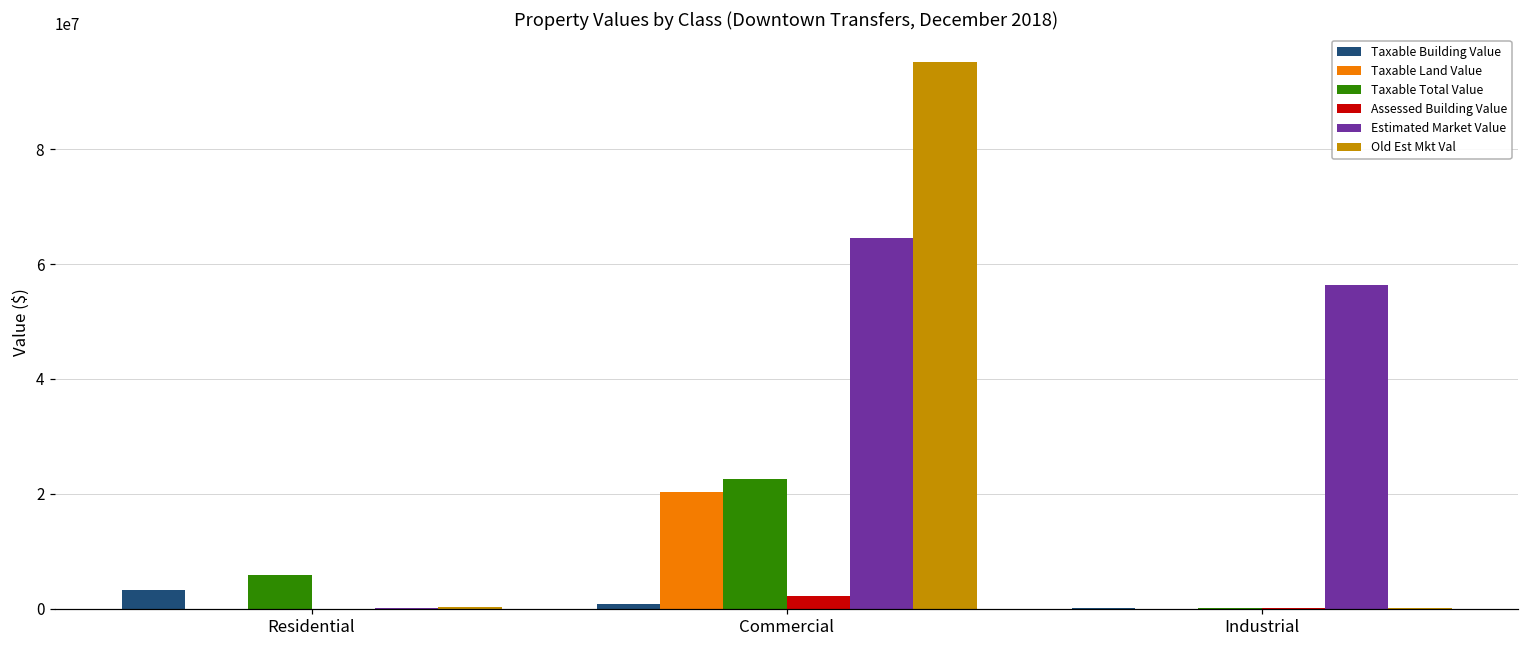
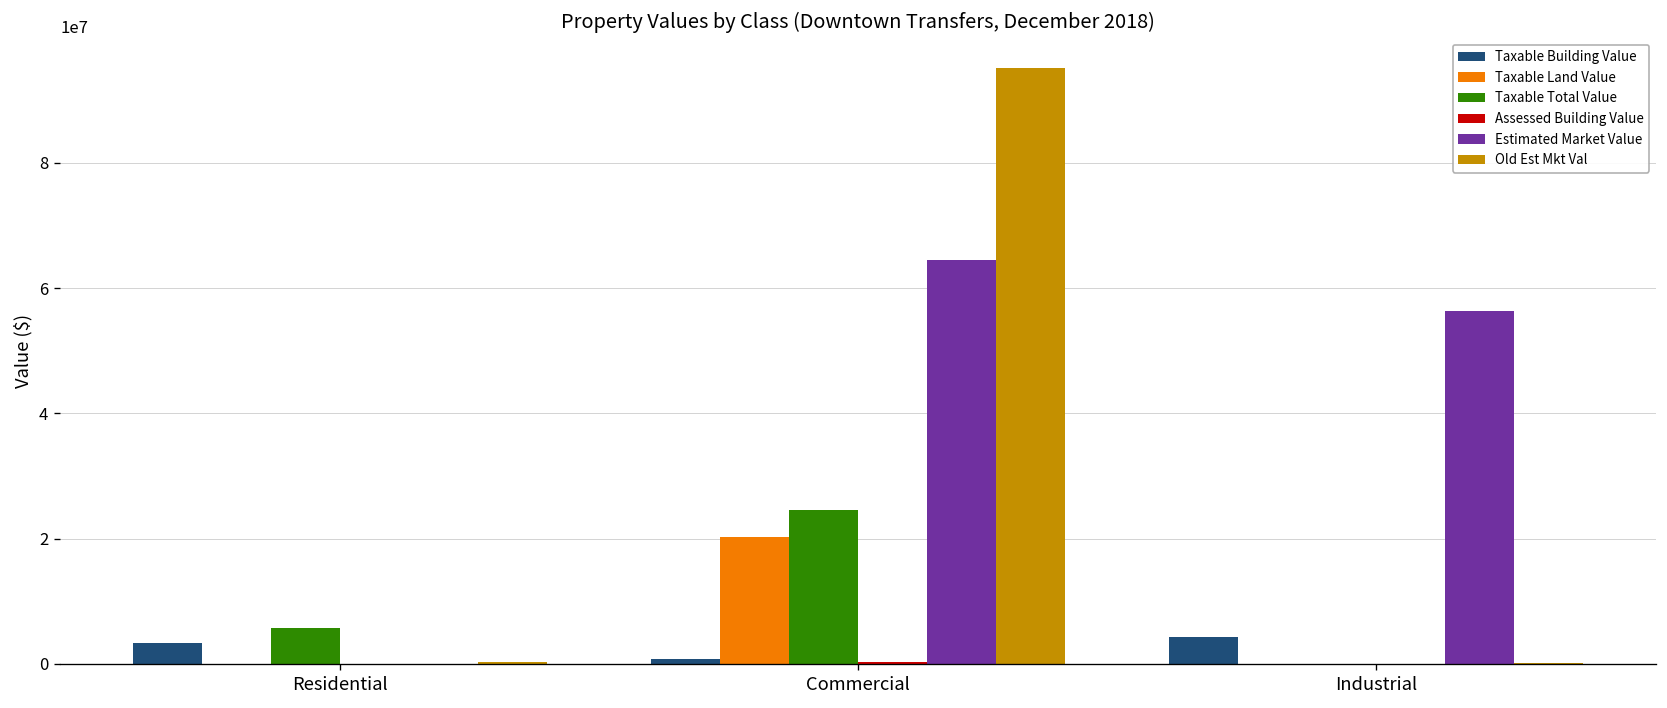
Taxable Total Value, Commercial: 23000000 -> 25000000
Assessed Building Value, Commercial: 2000000 -> 0
Taxable Building Value, Industrial: 0 -> 4000000
